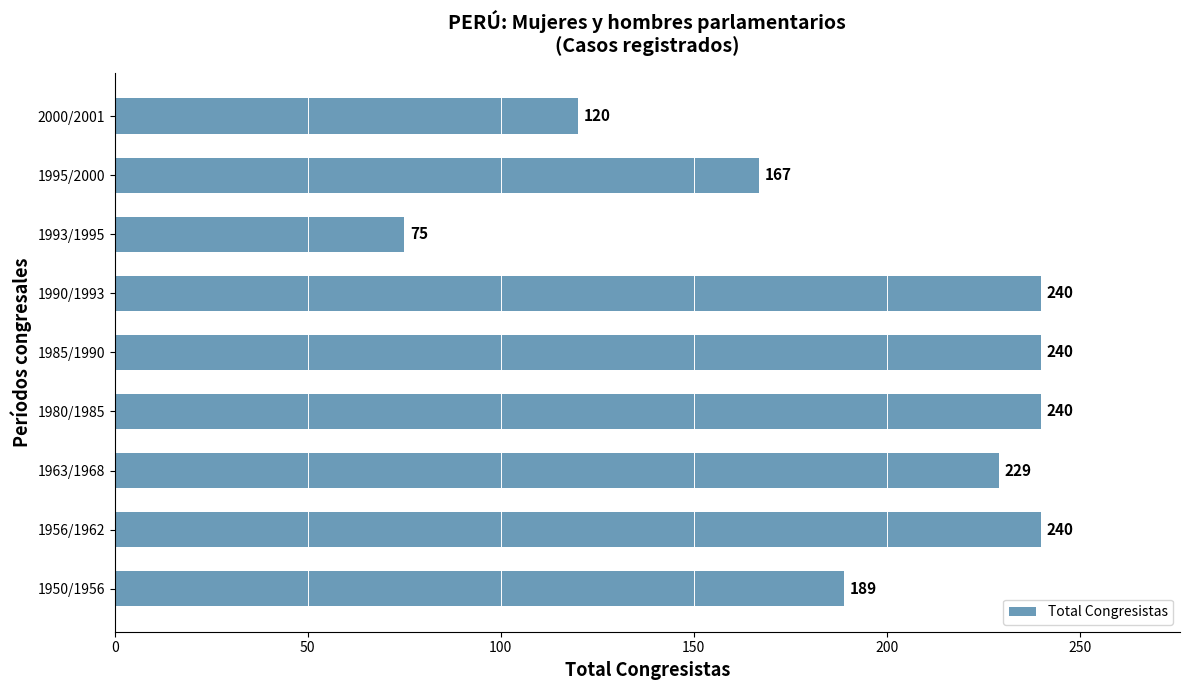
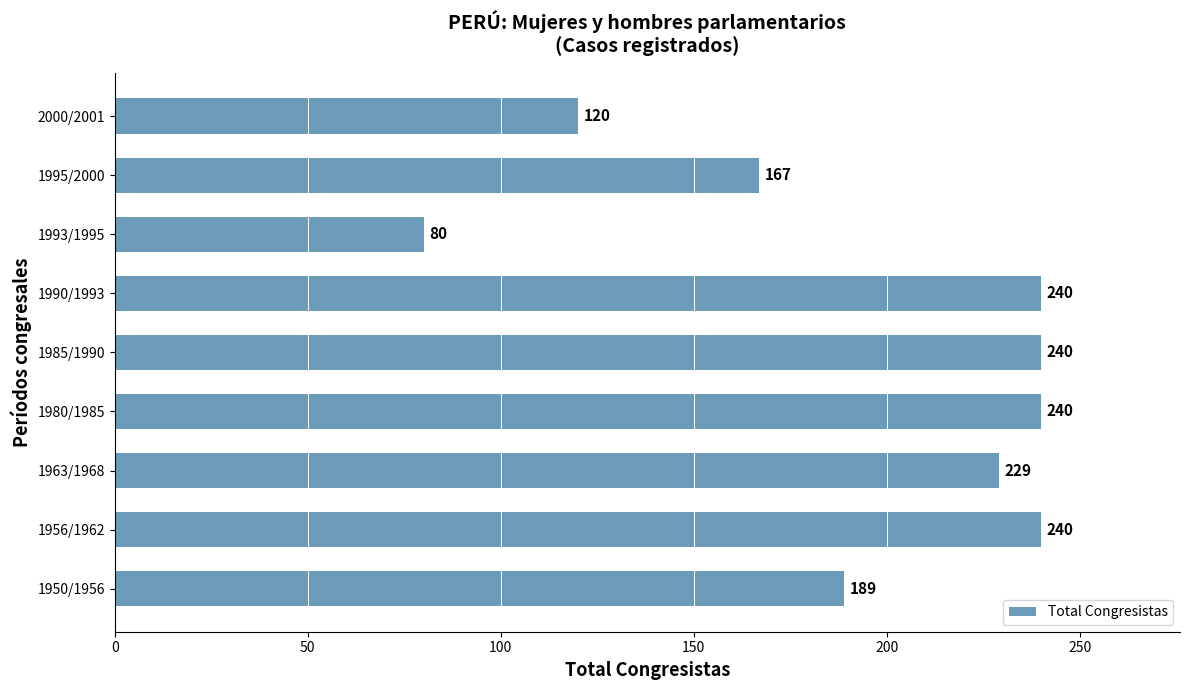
1993/1995: 75 -> 80
